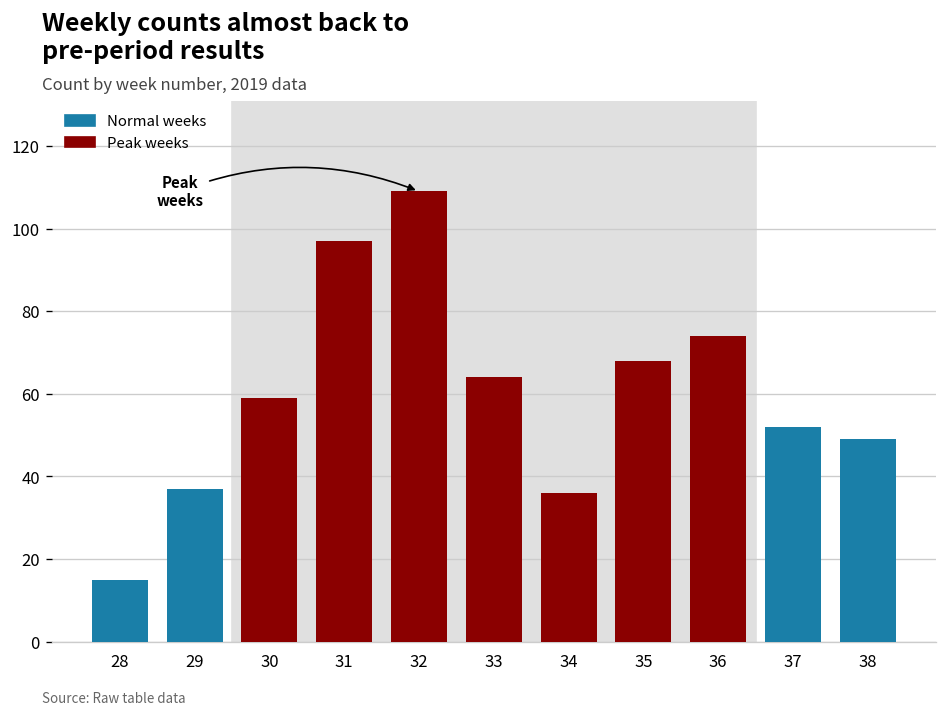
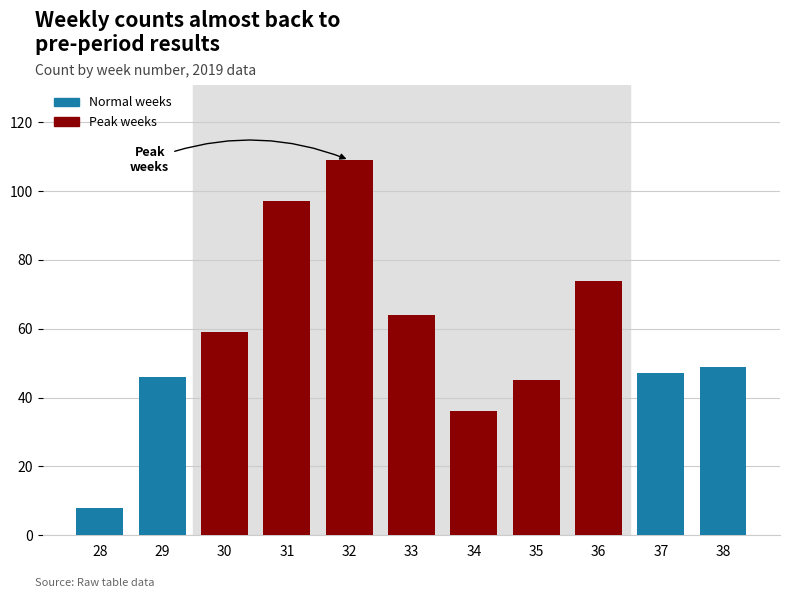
28: 15 -> 8
29: 37 -> 46
35: 68 -> 45
37: 52 -> 47
